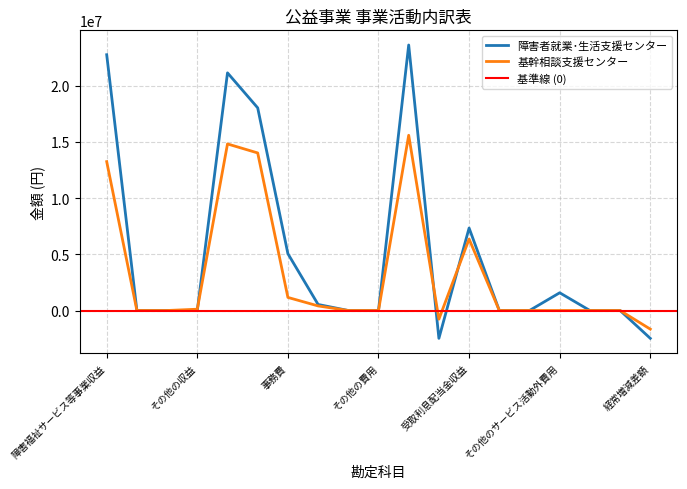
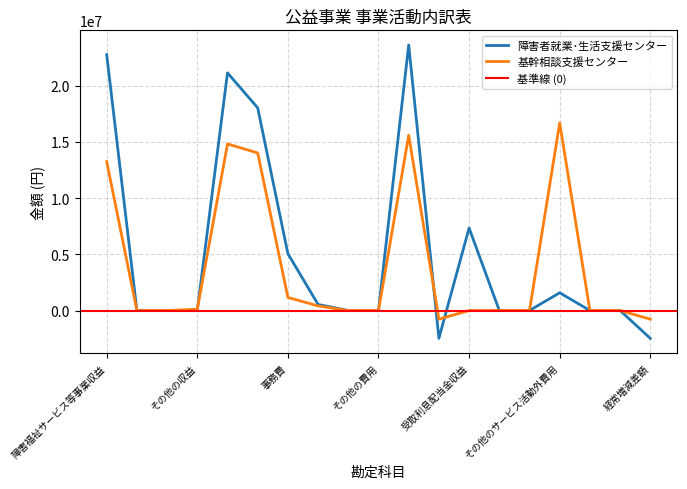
基幹相談支援センター, 受取利息配当金収益: 6400000 -> 0
基幹相談支援センター, その他のサービス活動外費用: 0 -> 16700000
基幹相談支援センター, 経常増減差額: -1700000 -> -800000
